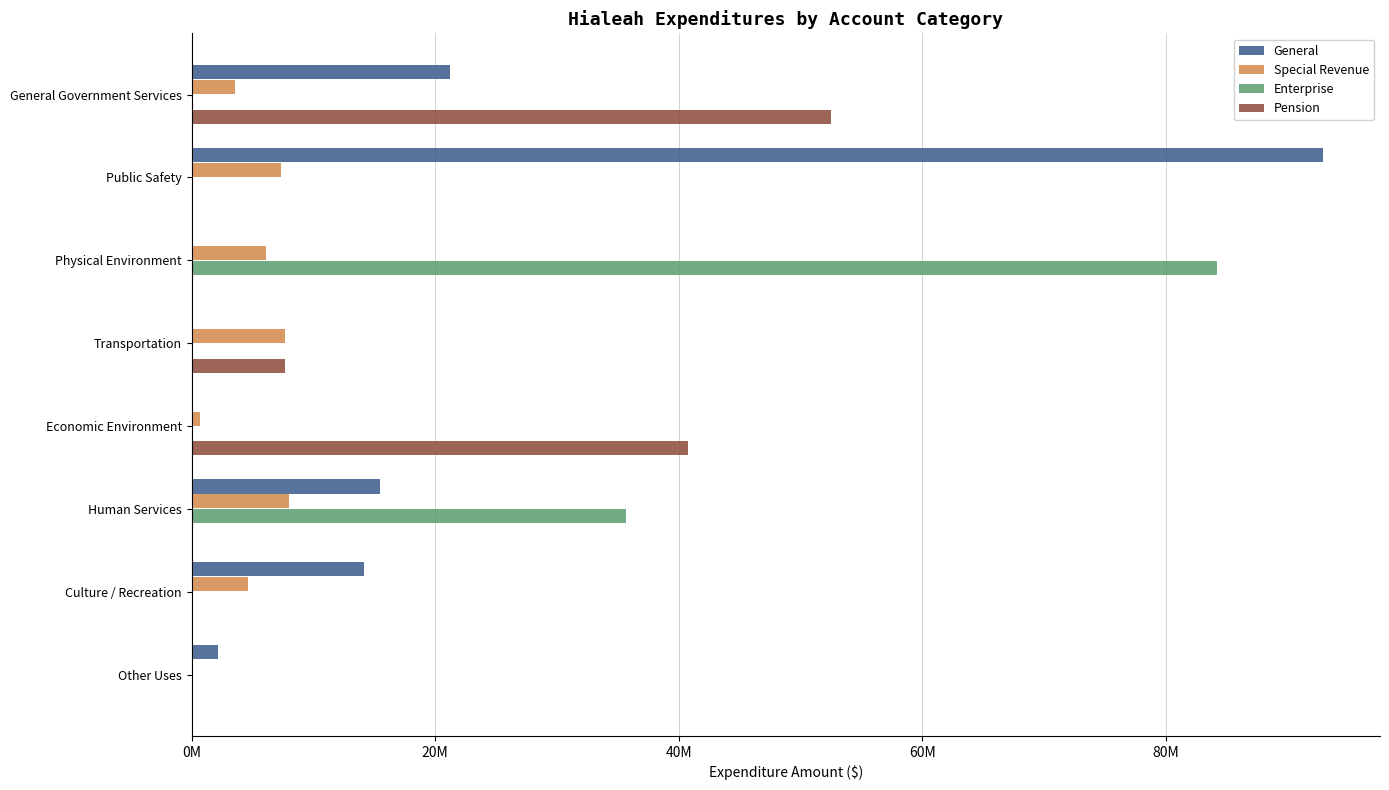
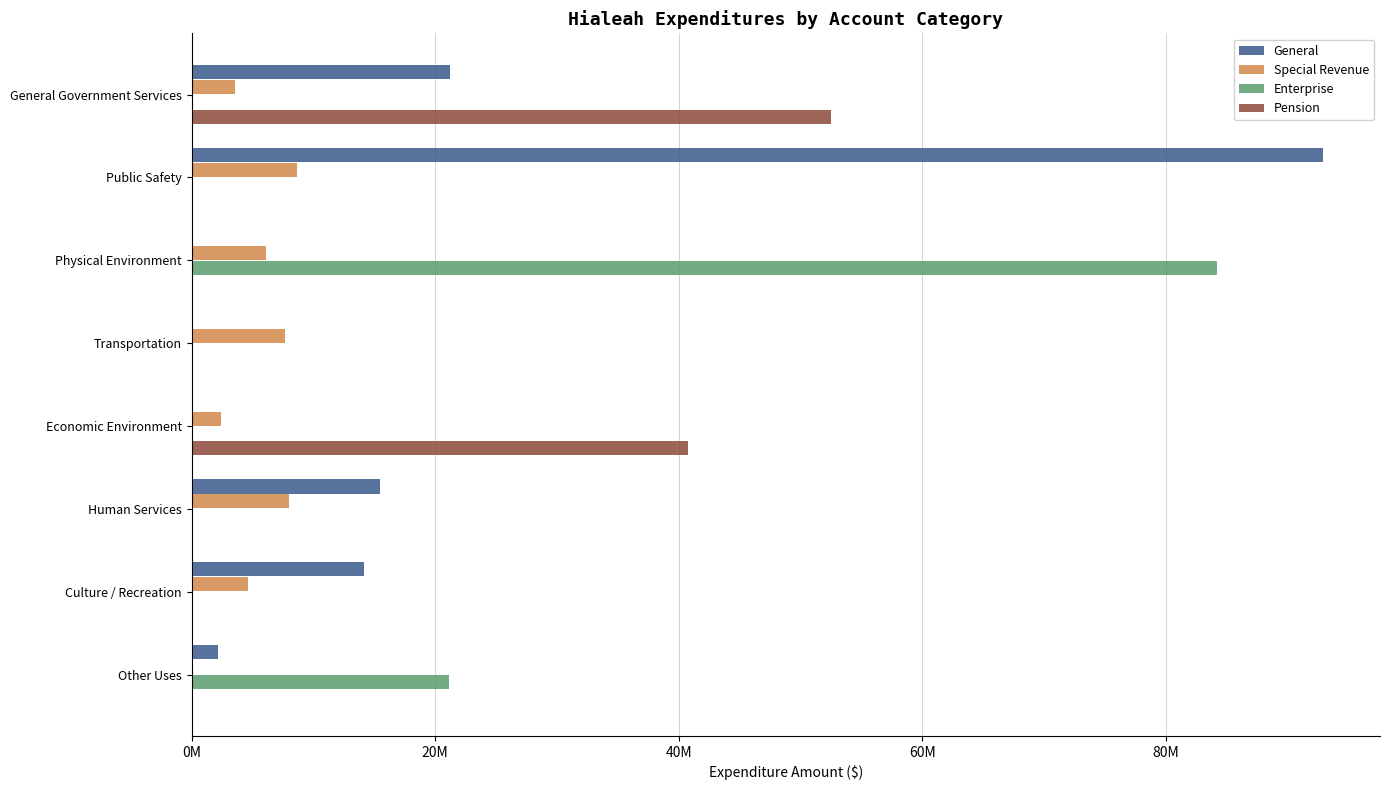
Special Revenue, Public Safety: 7300000 -> 8700000
Pension, Transportation: 7700000 -> 0
Special Revenue, Economic Environment: 700000 -> 2400000
Enterprise, Human Services: 35600000 -> 0
Enterprise, Other Uses: 0 -> 21200000
